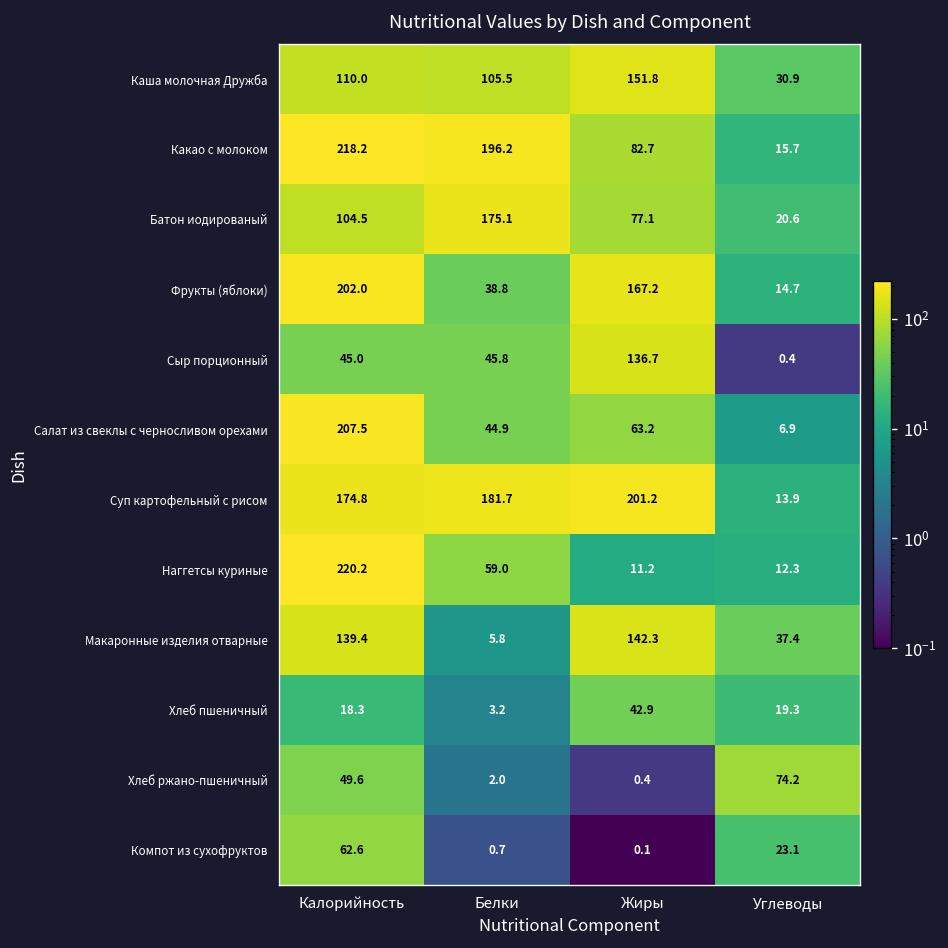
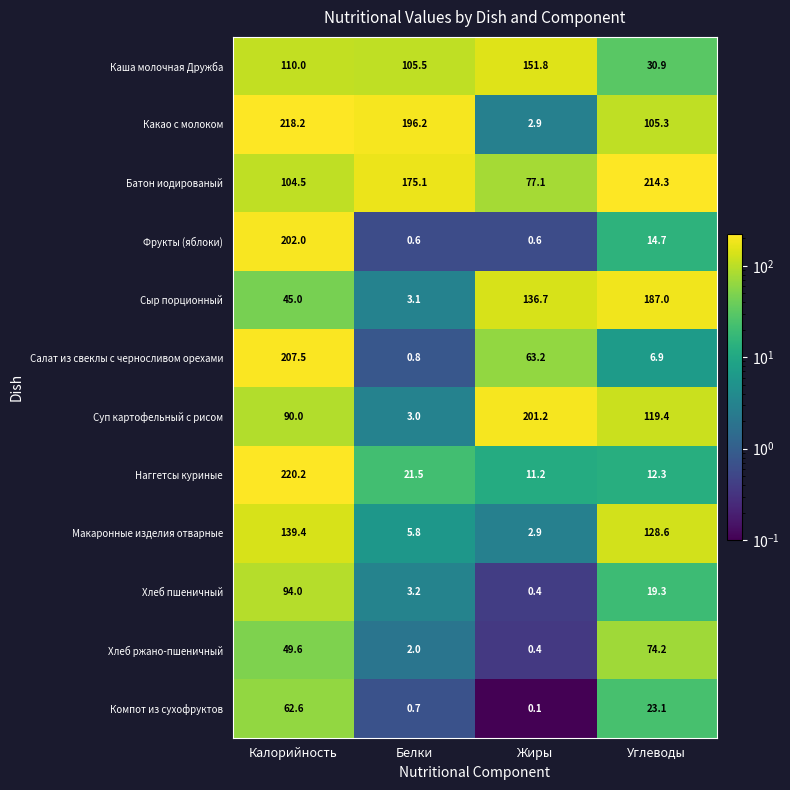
Какао с молоком, Жиры: 82.7 -> 2.9
Какао с молоком, Углеводы: 15.7 -> 105.3
Батон иодированый, Углеводы: 20.6 -> 214.3
Фрукты (яблоки), Белки: 38.8 -> 0.6
Фрукты (яблоки), Жиры: 167.2 -> 0.6
Сыр порционный, Белки: 45.8 -> 3.1
Сыр порционный, Углеводы: 0.4 -> 187.0
Салат из свеклы с черносливом орехами, Белки: 44.9 -> 0.8
Суп картофельный с рисом, Калорийность: 174.8 -> 90.0
Суп картофельный с рисом, Белки: 181.7 -> 3.0
Суп картофельный с рисом, Углеводы: 13.9 -> 119.4
Наггетсы куриные, Белки: 59.0 -> 21.5
Макаронные изделия отварные, Жиры: 142.3 -> 2.9
Макаронные изделия отварные, Углеводы: 37.4 -> 128.6
Хлеб пшеничный, Калорийность: 18.3 -> 94.0
Хлеб пшеничный, Жиры: 42.9 -> 0.4
